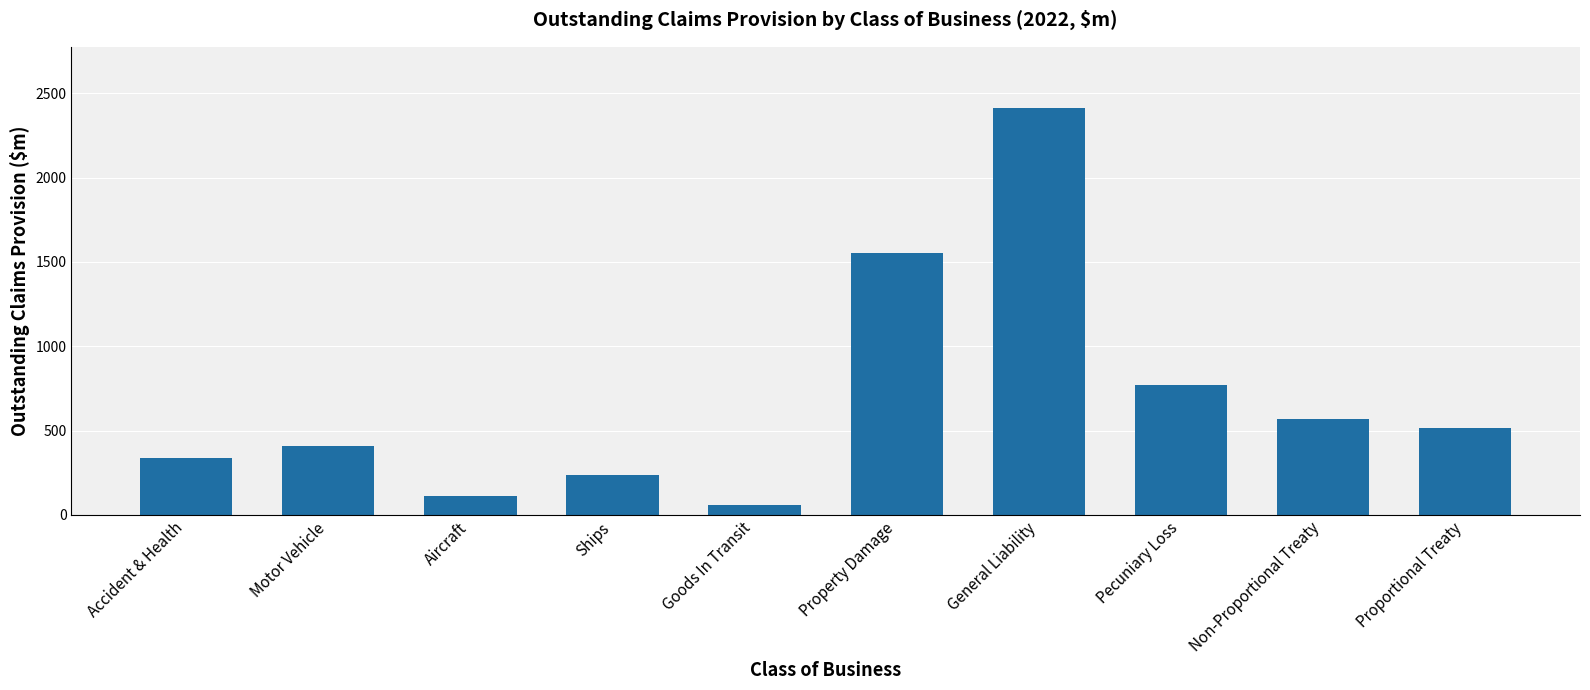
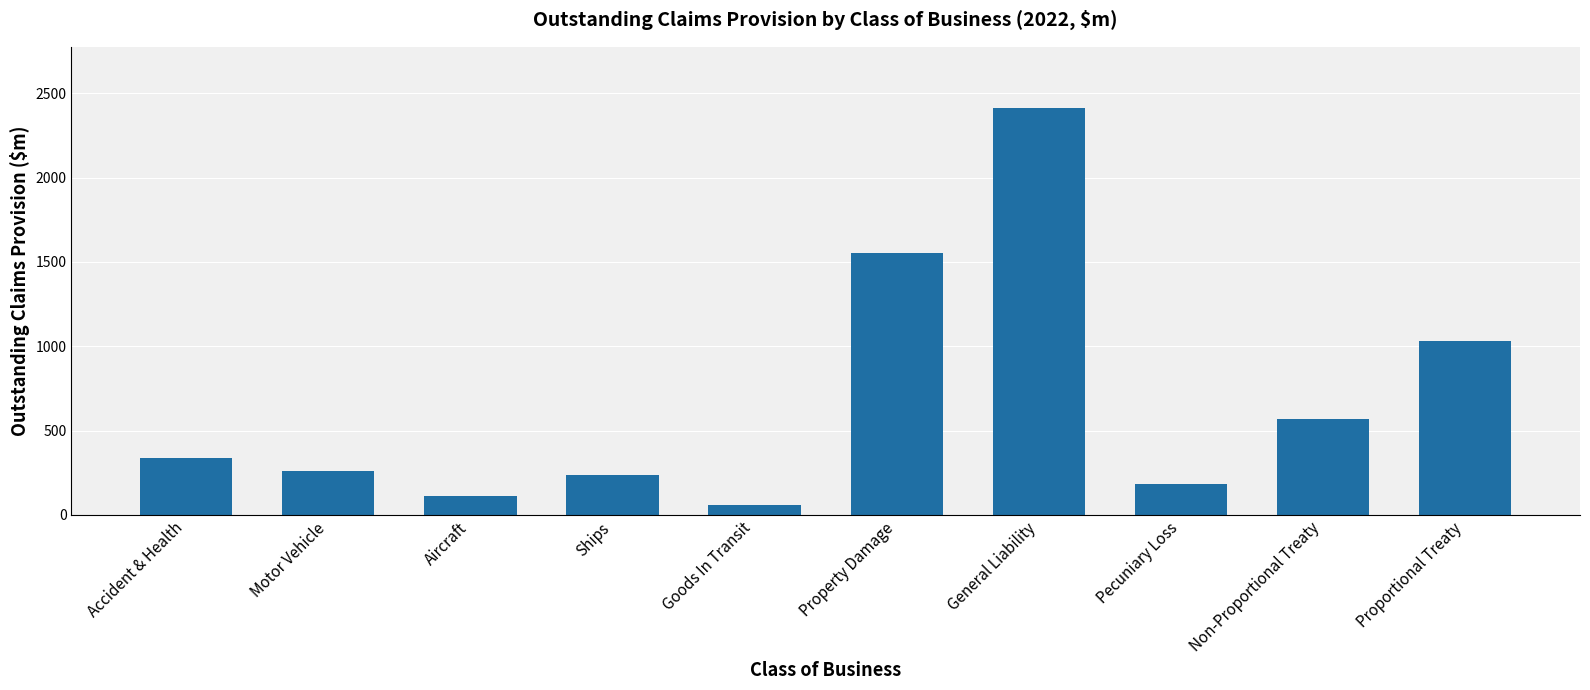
Motor Vehicle: 410 -> 260
Pecuniary Loss: 770 -> 190
Proportional Treaty: 520 -> 1030
